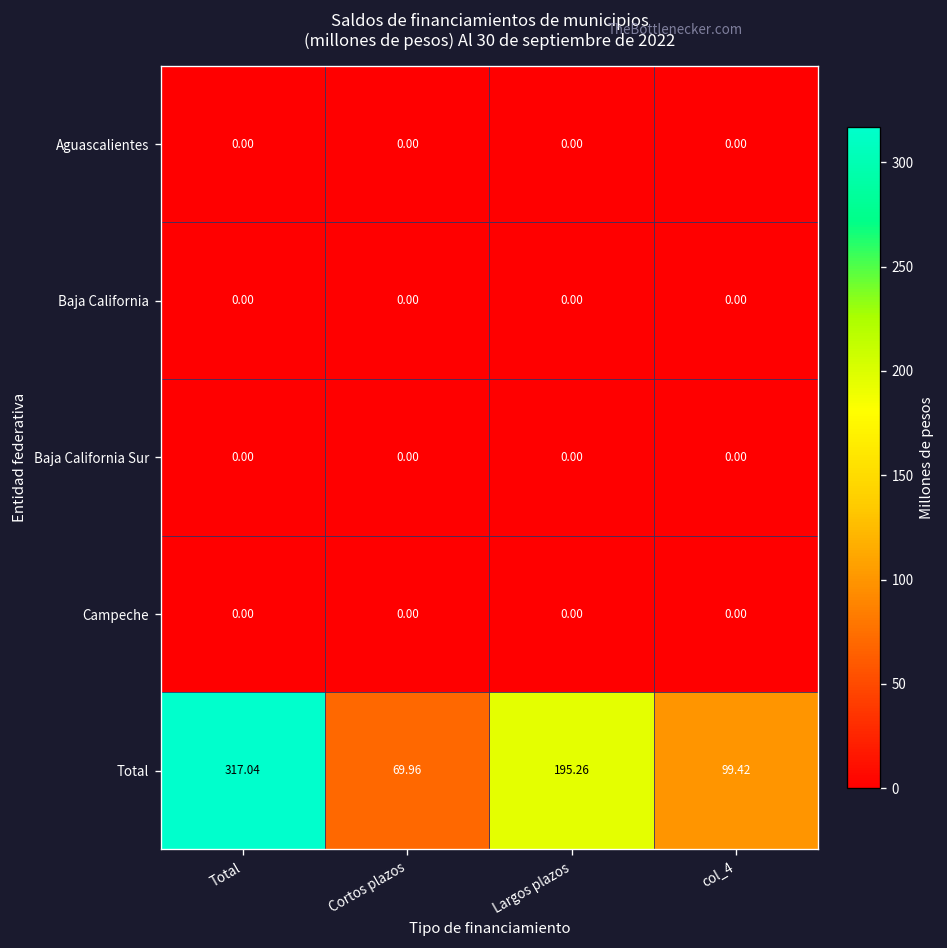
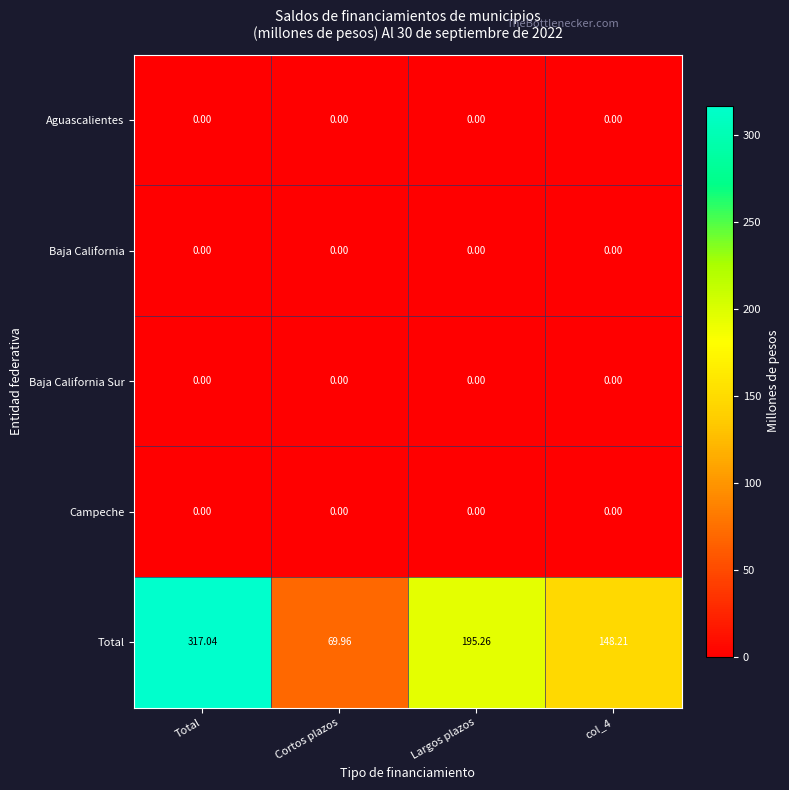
Total, col_4: 99.42 -> 148.21
